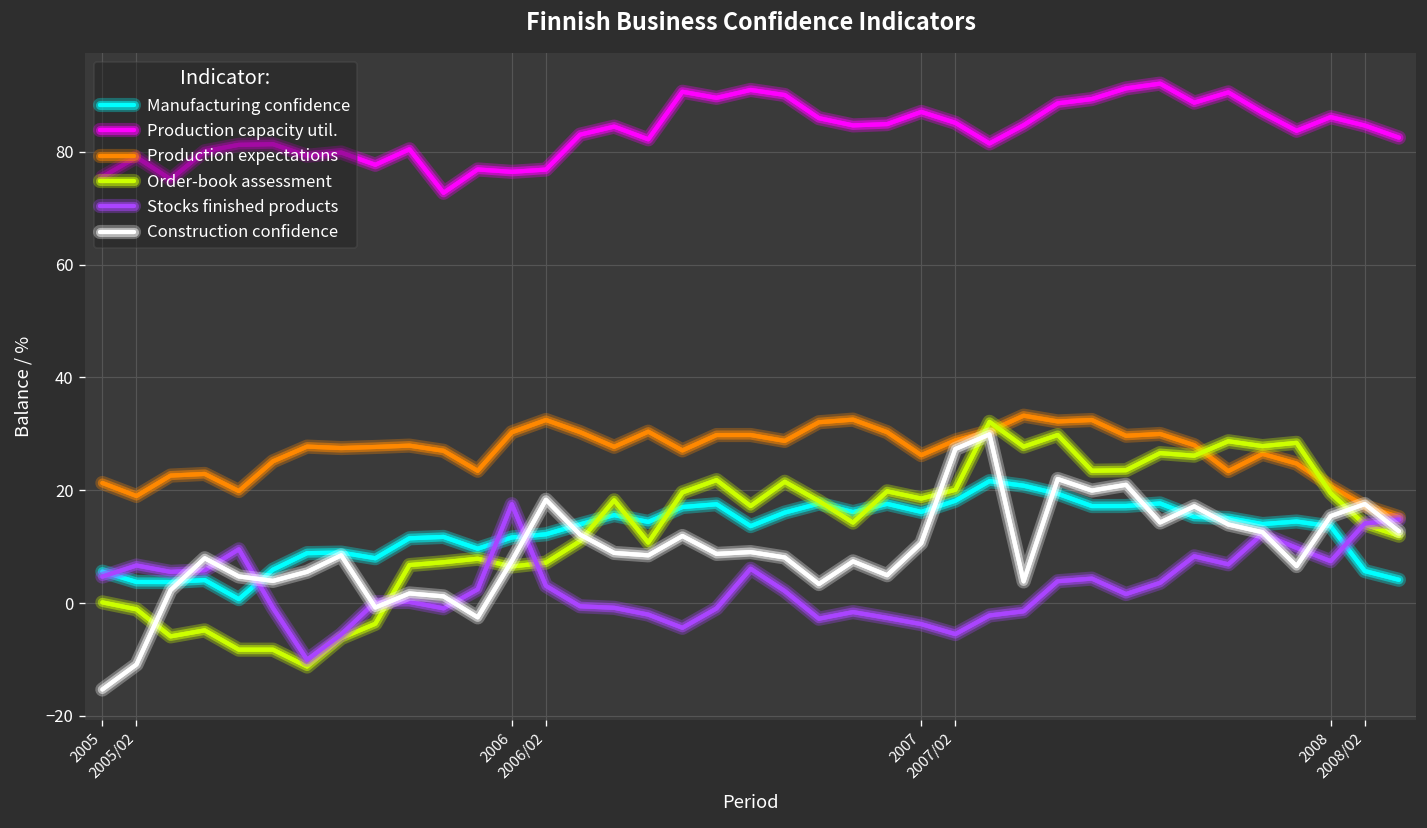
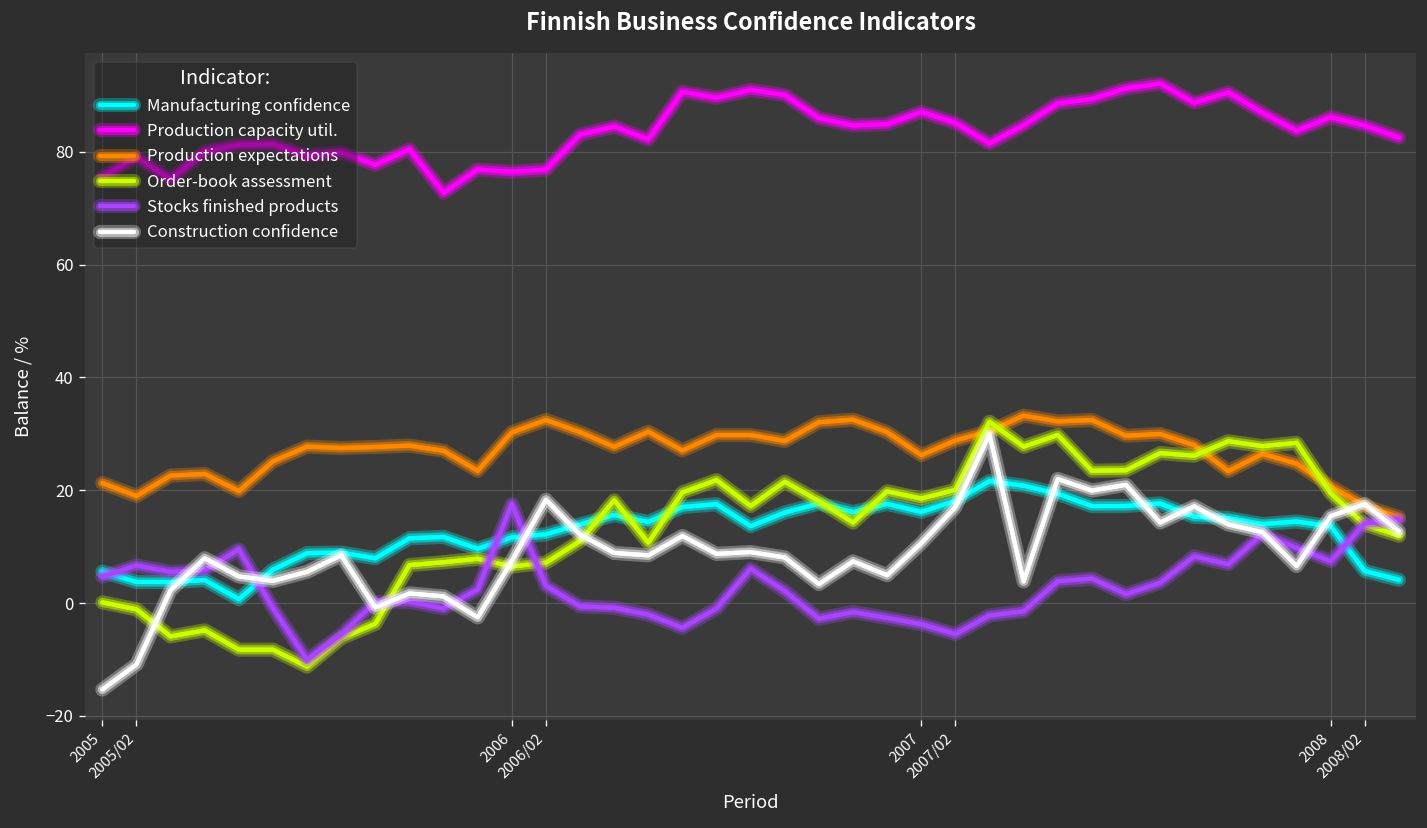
Construction confidence, 2007/02: 27 -> 17
